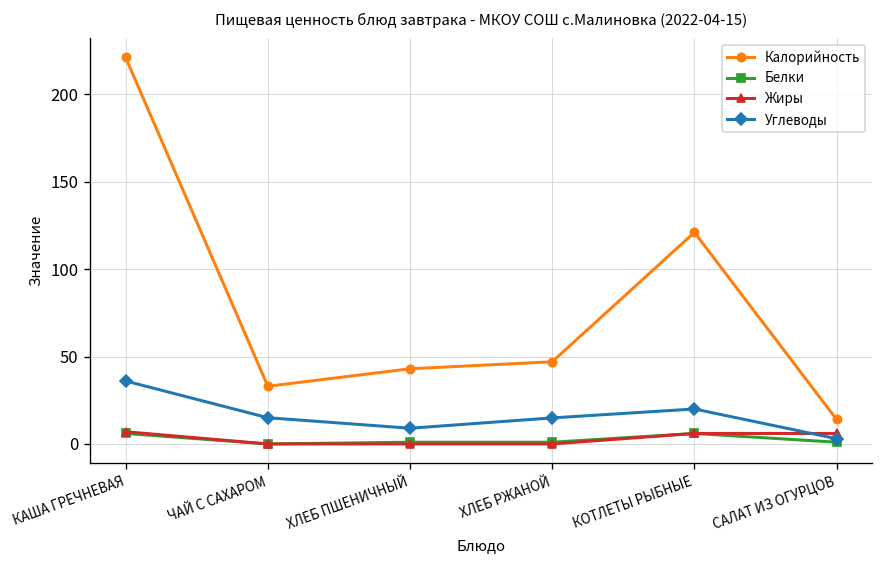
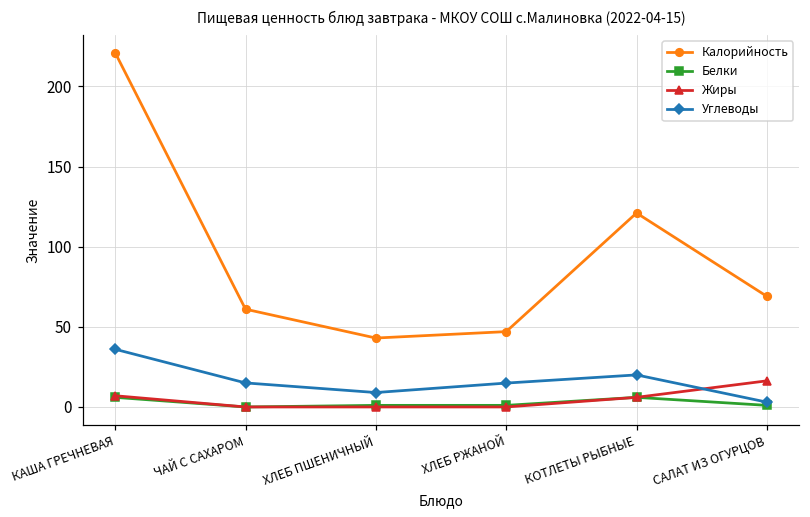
Калорийность, ЧАЙ С САХАРОМ: 33 -> 61
Калорийность, САЛАТ ИЗ ОГУРЦОВ: 14 -> 69
Жиры, САЛАТ ИЗ ОГУРЦОВ: 6 -> 16
